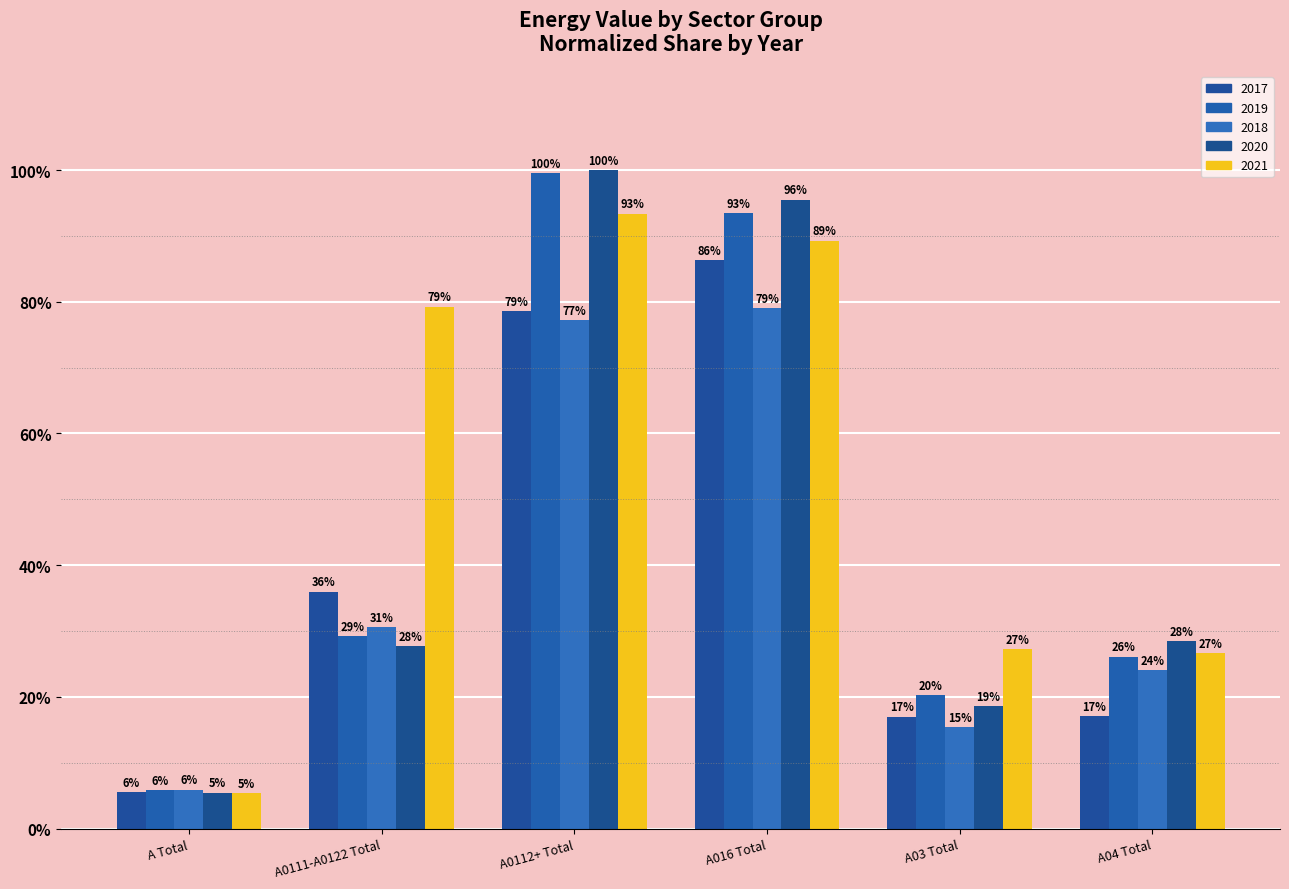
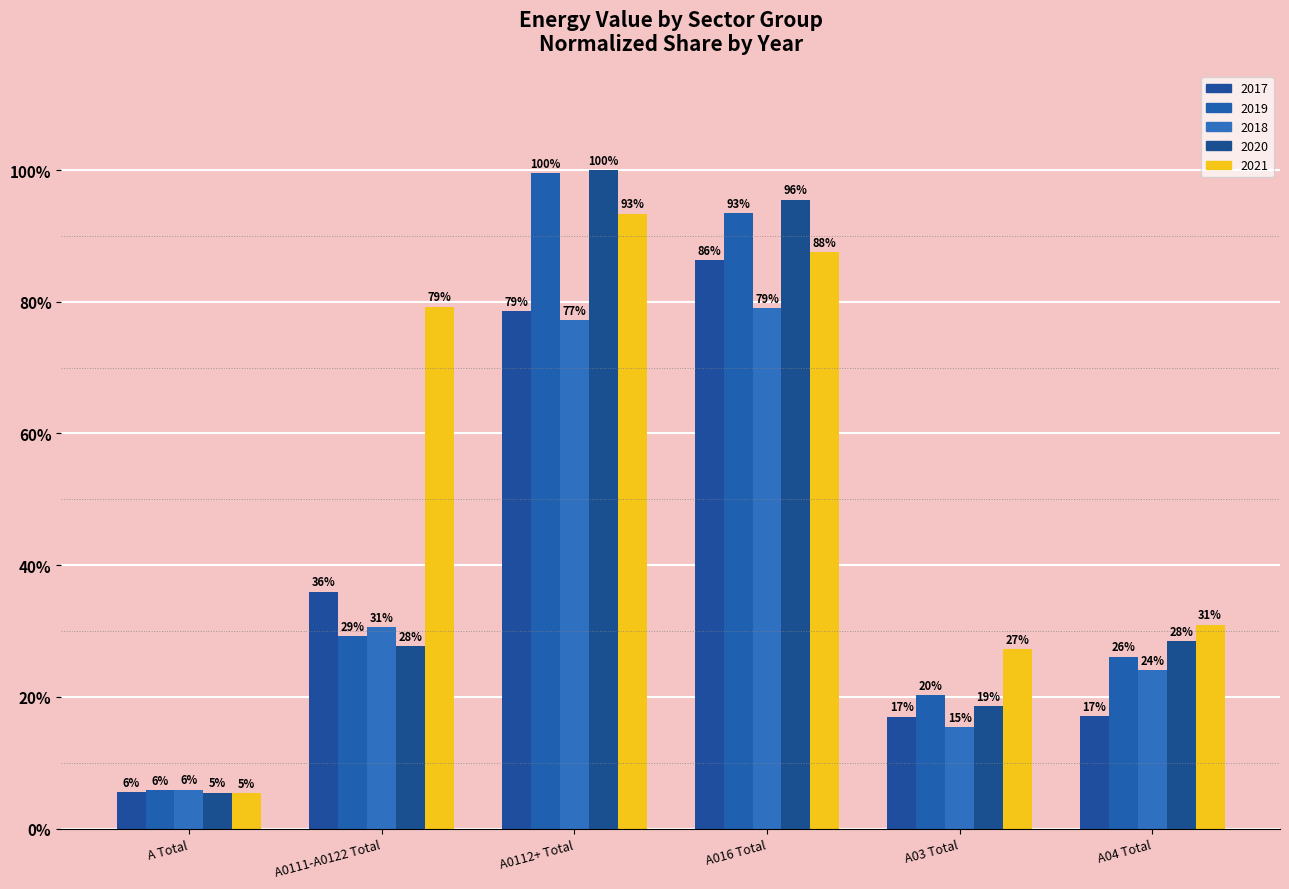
2021, A016 Total: 89% -> 88%
2021, A04 Total: 27% -> 31%
